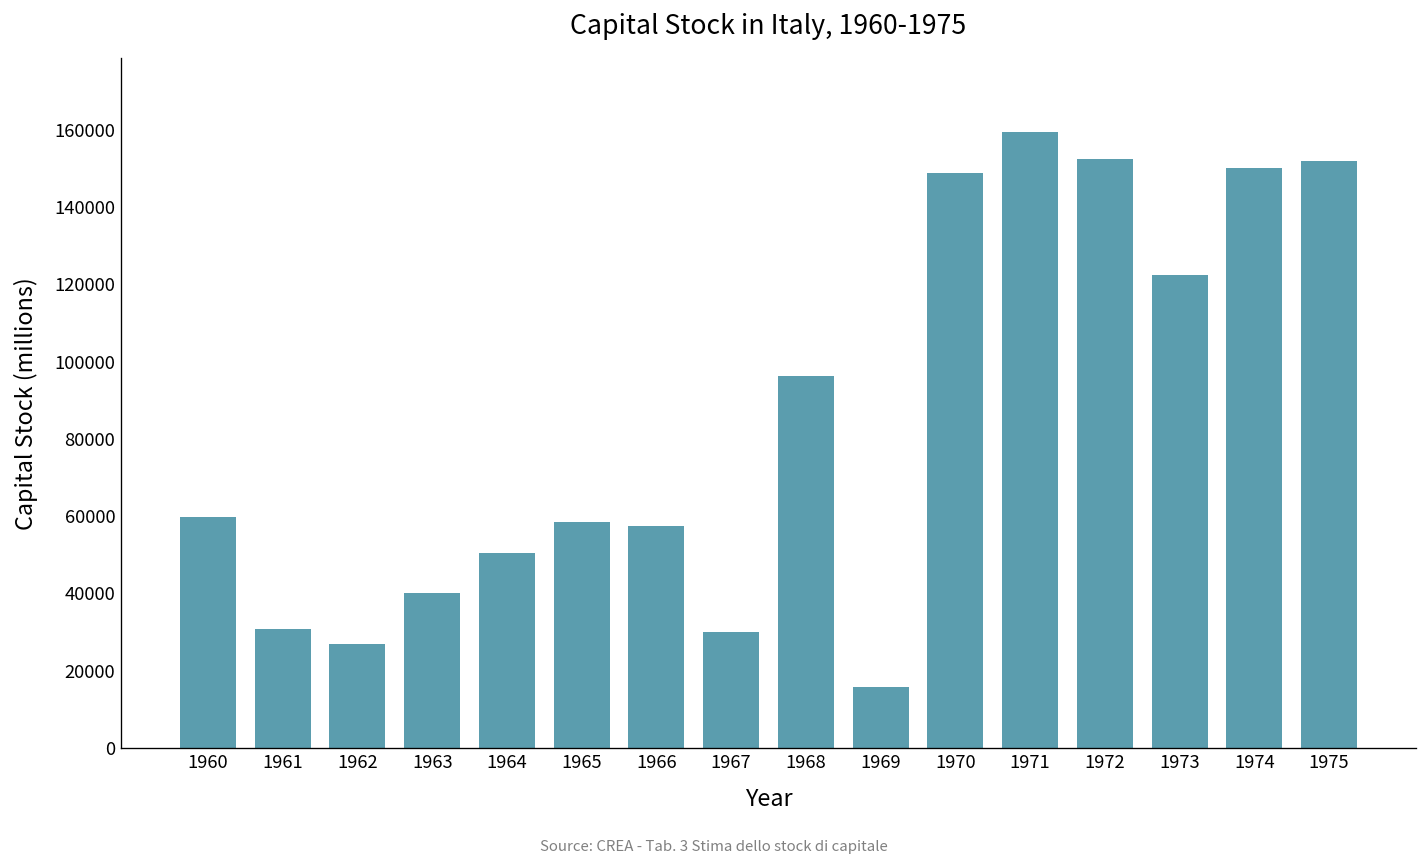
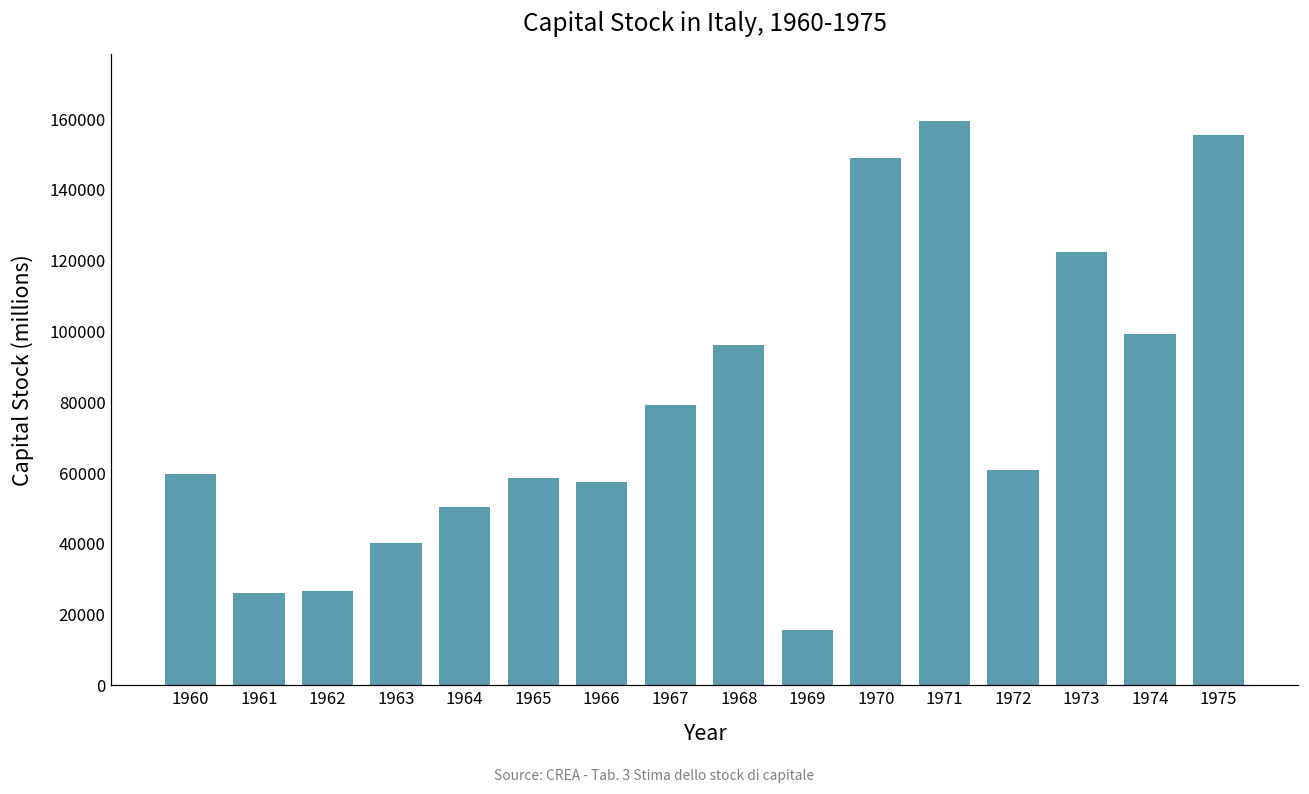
1961: 31000 -> 26000
1967: 30000 -> 79000
1972: 152000 -> 61000
1974: 150000 -> 99000
1975: 152000 -> 155000
